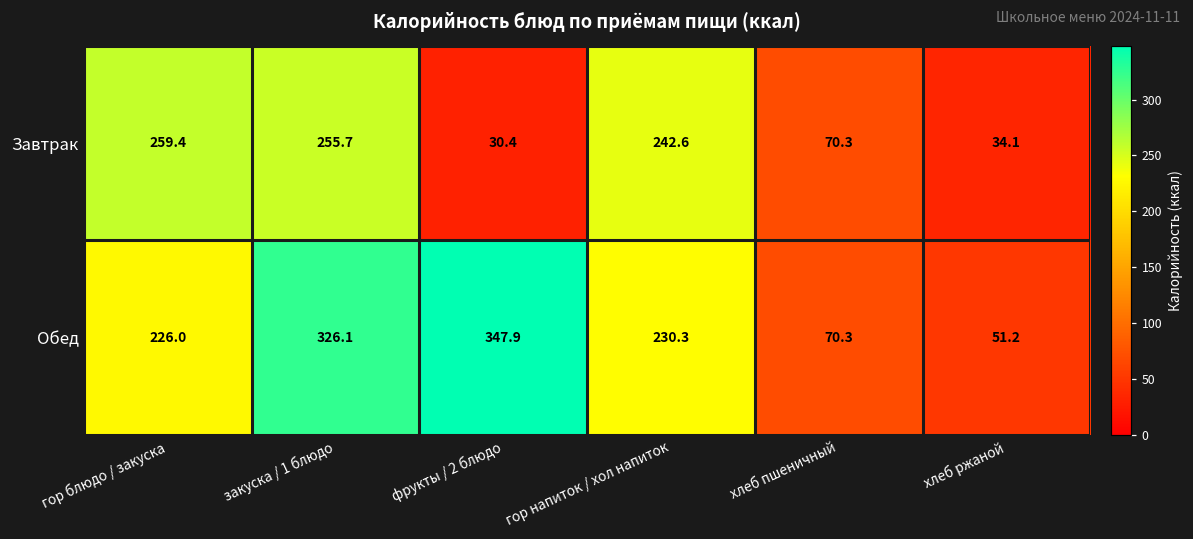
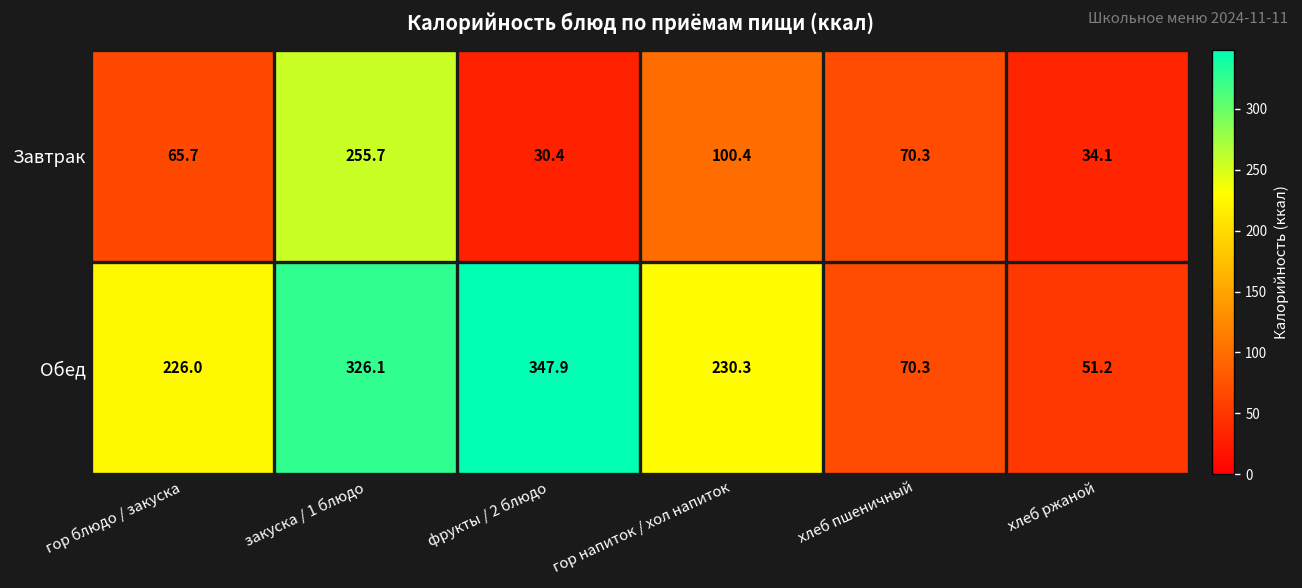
Завтрак, гор блюдо / закуска: 259.4 -> 65.7
Завтрак, гор напиток / хол напиток: 242.6 -> 100.4
